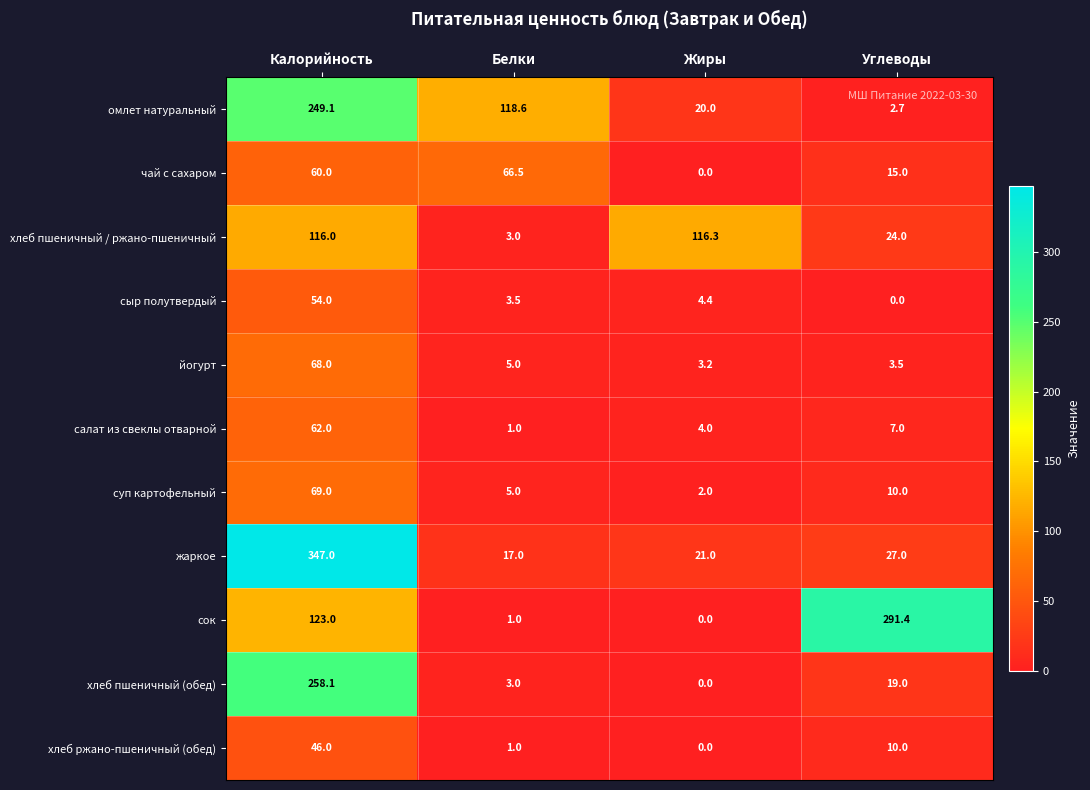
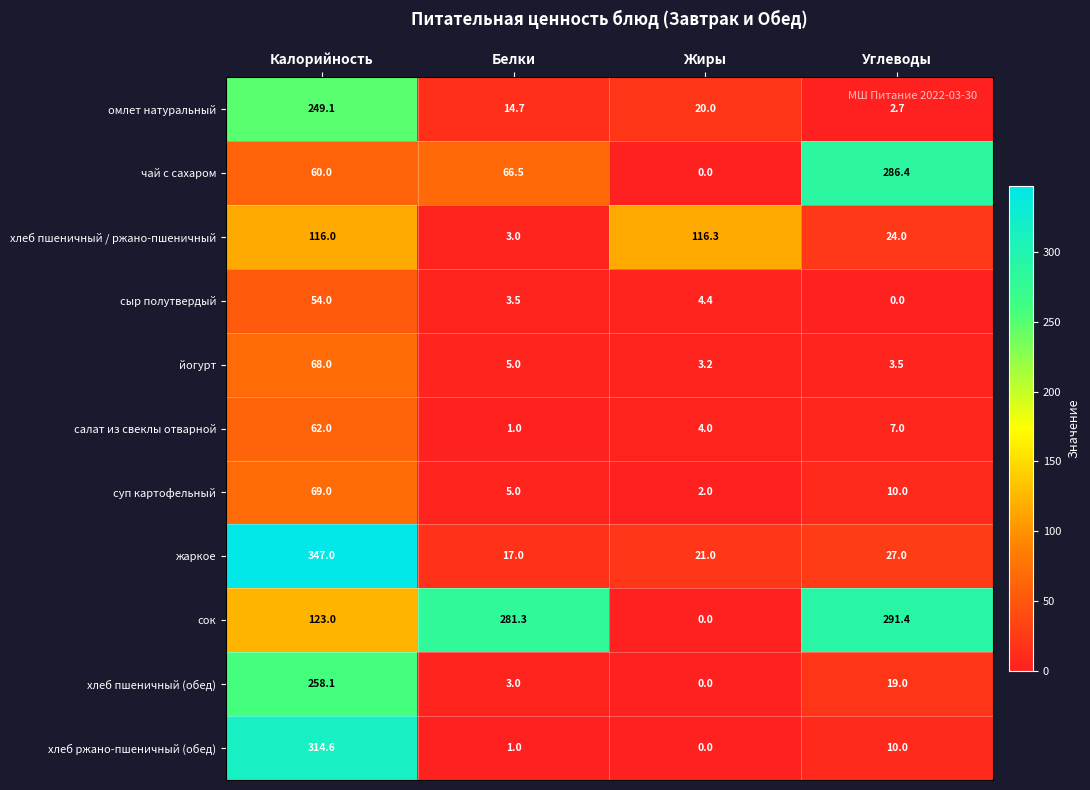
омлет натуральный, Белки: 118.6 -> 14.7
чай с сахаром, Углеводы: 15.0 -> 286.4
сок, Белки: 1.0 -> 281.3
хлеб ржано-пшеничный (обед), Калорийность: 46.0 -> 314.6
